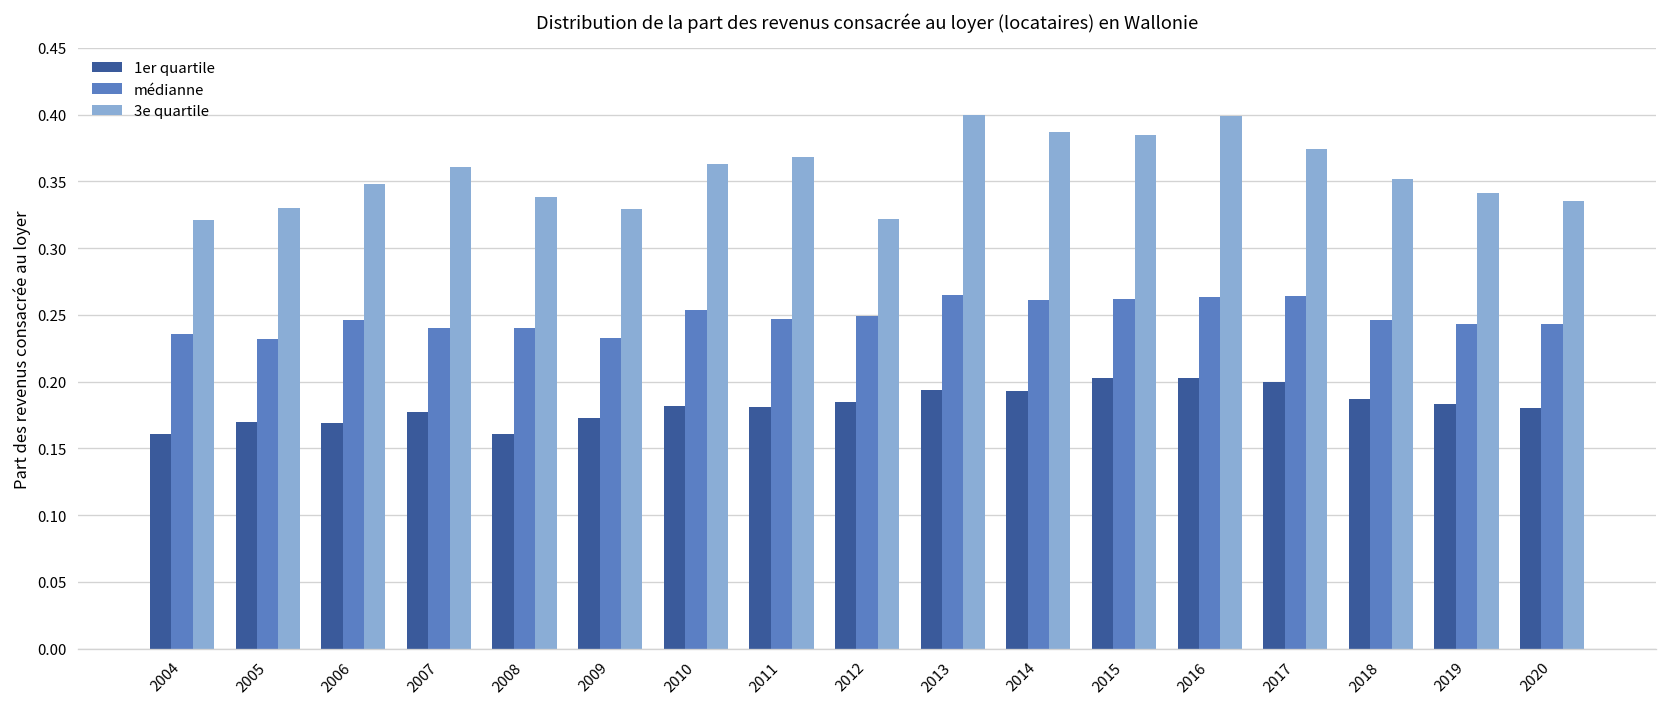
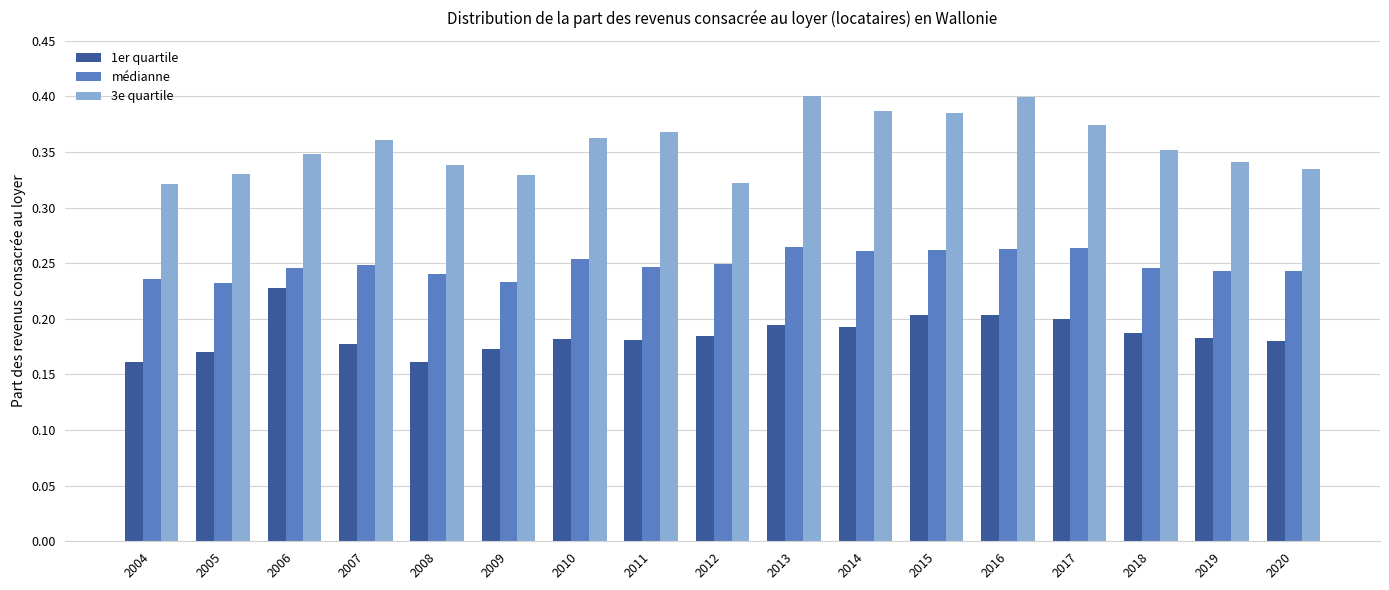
1er quartile, 2006: 0.169 -> 0.228
médianne, 2007: 0.240 -> 0.248
